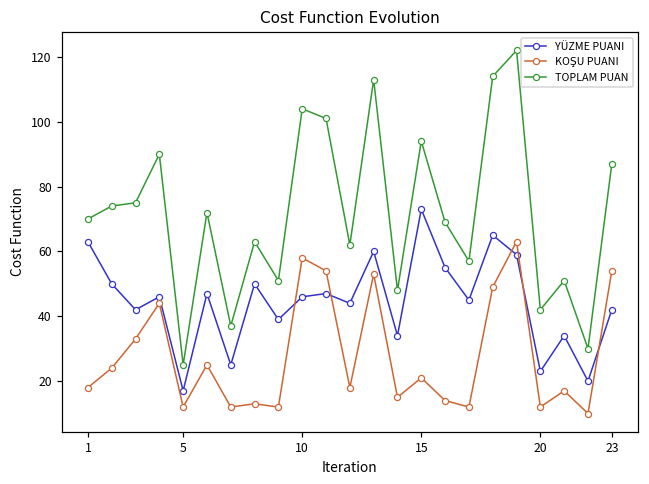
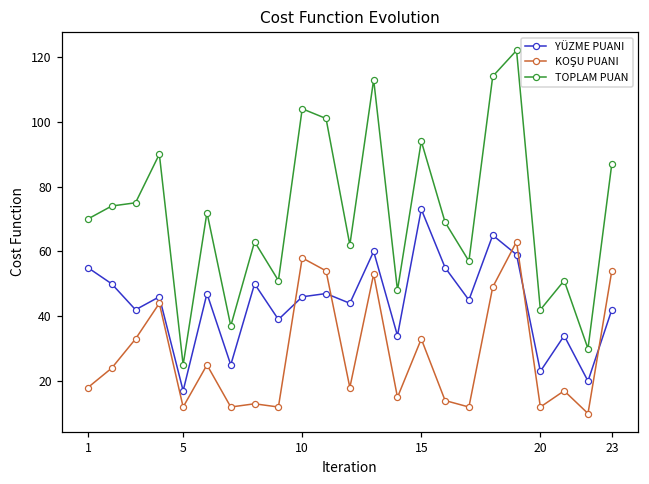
YÜZME PUANI, 1: 63 -> 55
KOŞU PUANI, 15: 21 -> 33
